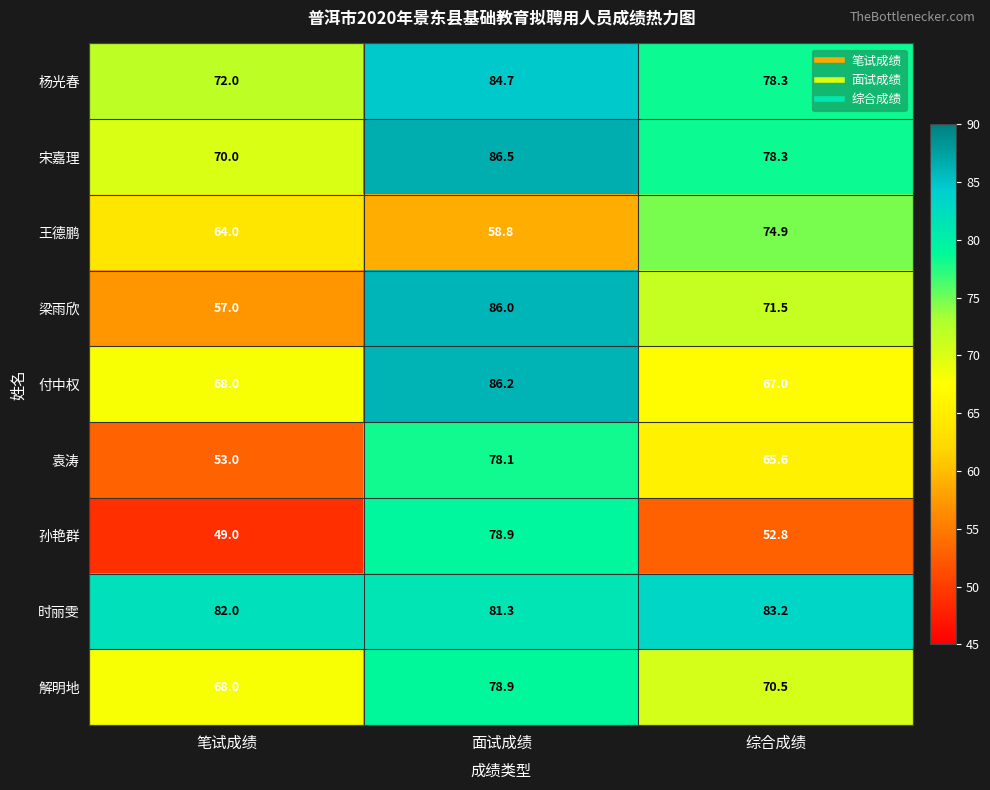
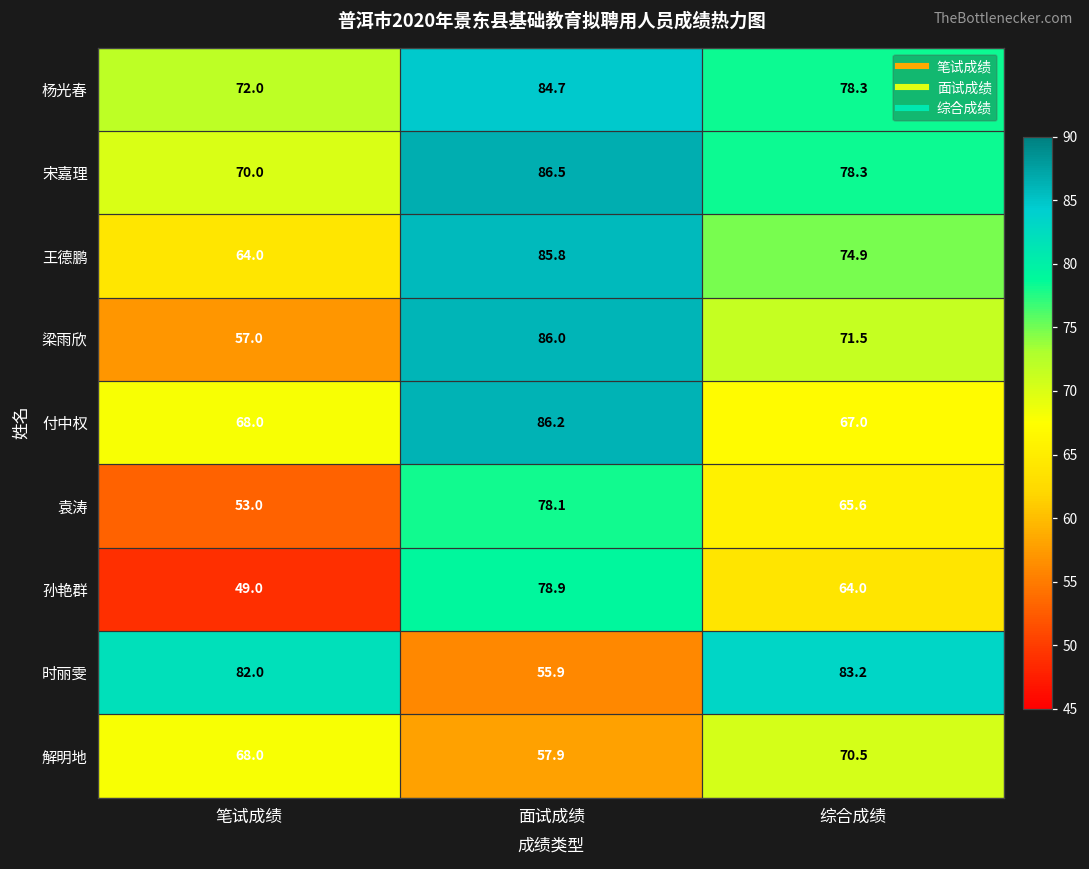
王德鹏, 面试成绩: 58.8 -> 85.8
孙艳群, 综合成绩: 52.8 -> 64.0
时丽雯, 面试成绩: 81.3 -> 55.9
解明地, 面试成绩: 78.9 -> 57.9
